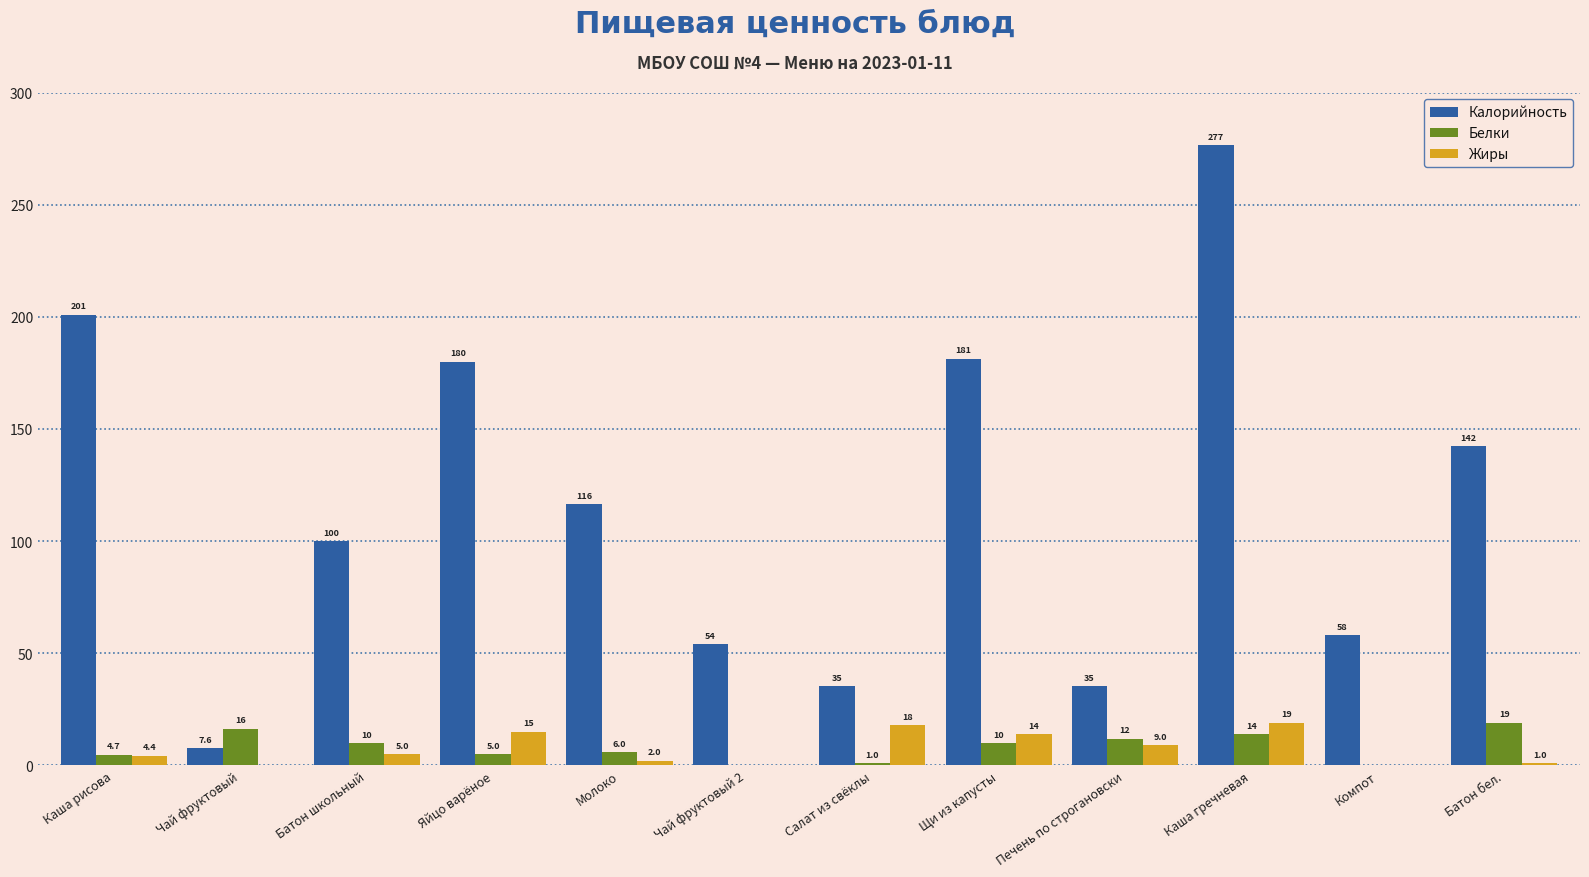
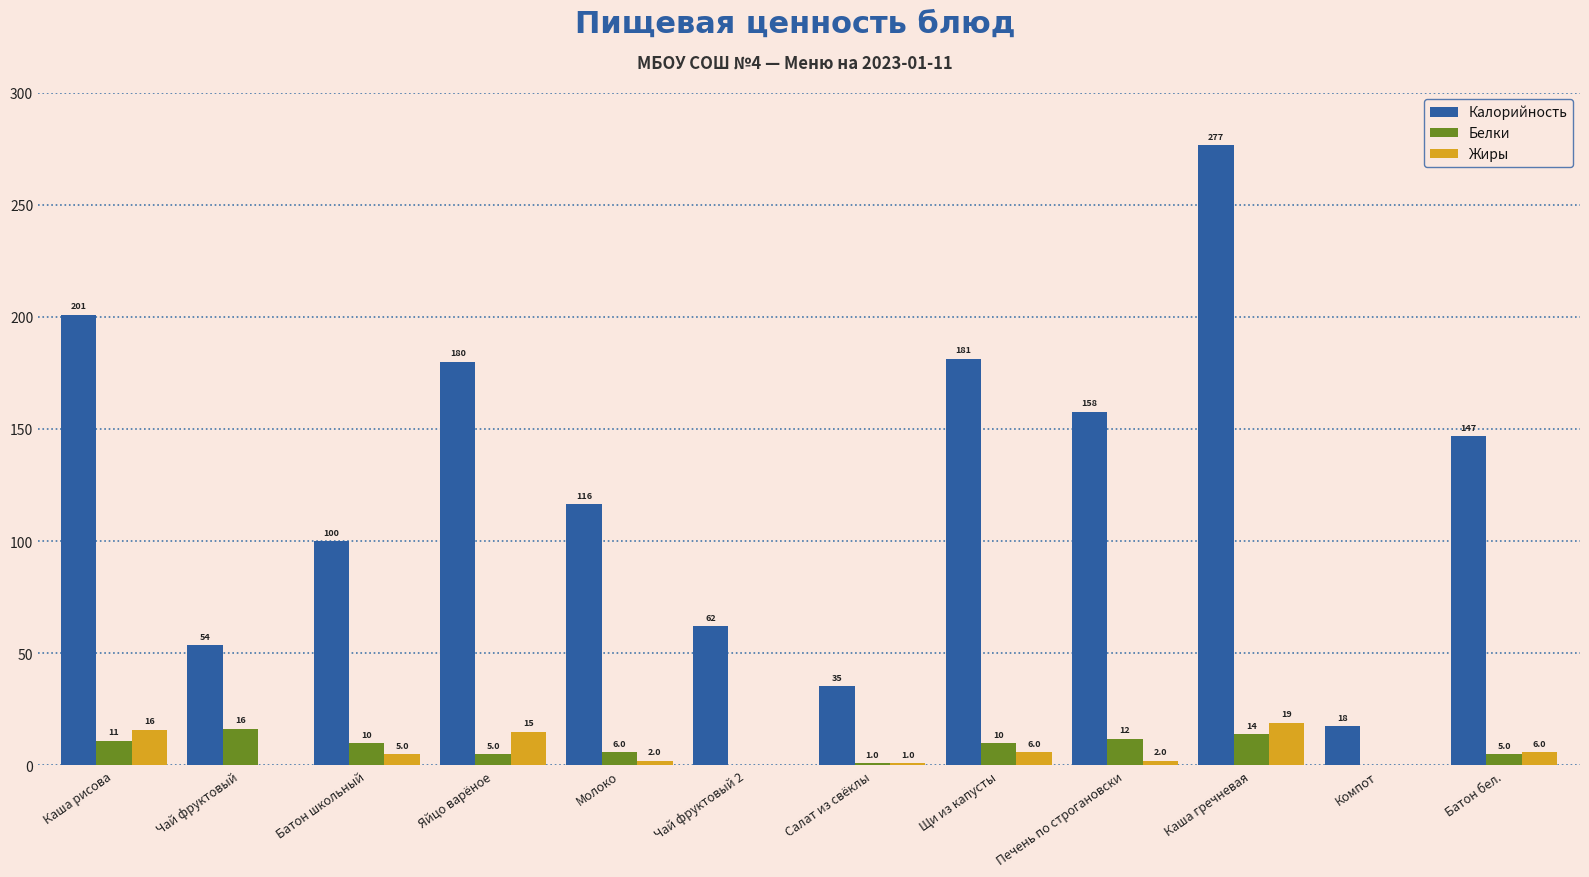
Белки, Каша рисова: 4.7 -> 11
Жиры, Каша рисова: 4.4 -> 16
Калорийность, Чай фруктовый: 7.6 -> 54
Калорийность, Чай фруктовый 2: 54 -> 62
Жиры, Салат из свёклы: 18 -> 1.0
Жиры, Щи из капусты: 14 -> 6.0
Калорийность, Печень по строгановски: 35 -> 158
Жиры, Печень по строгановски: 9.0 -> 2.0
Калорийность, Компот: 58 -> 18
Калорийность, Батон бел.: 142 -> 147
Белки, Батон бел.: 19 -> 5.0
Жиры, Батон бел.: 1.0 -> 6.0
